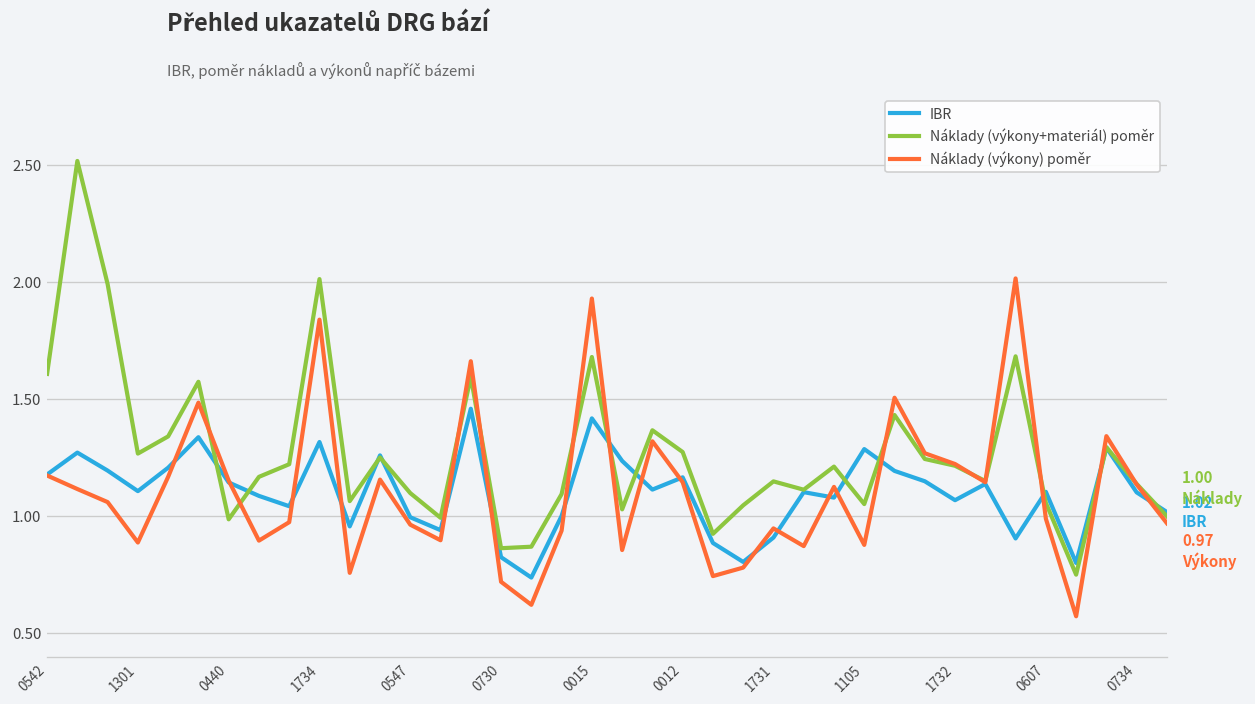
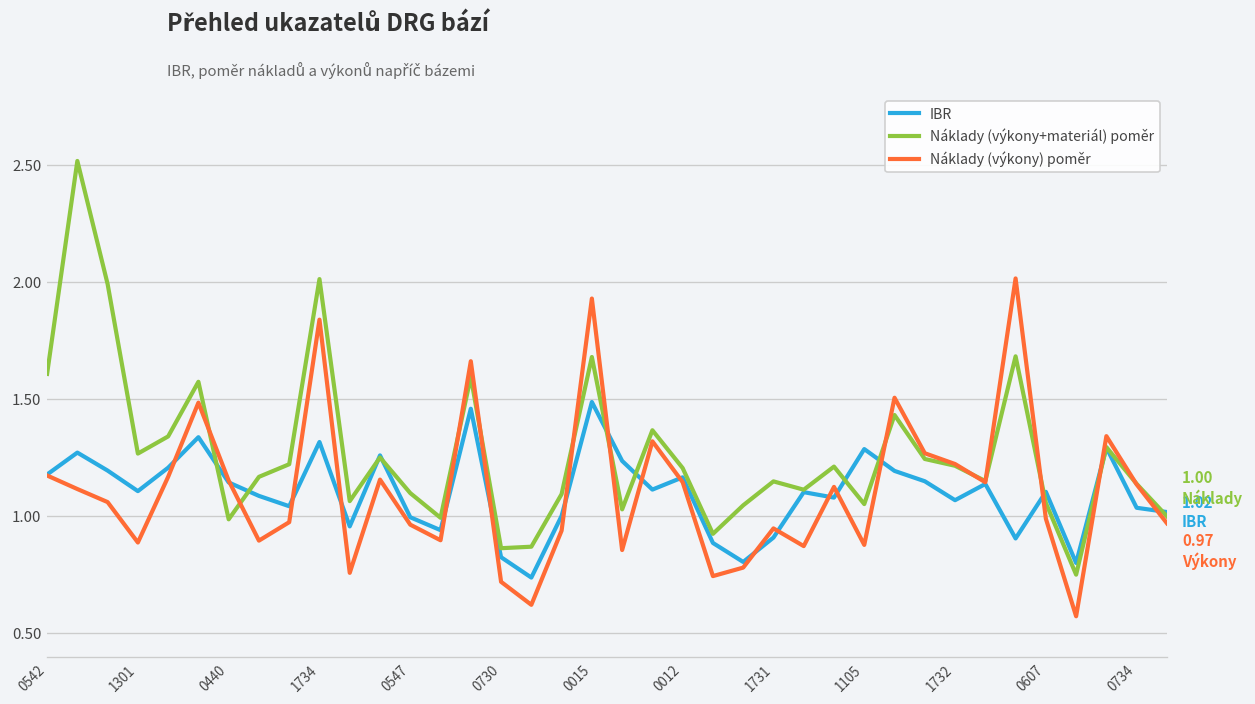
IBR, 0015: 1.42 -> 1.49
Náklady (výkony+materiál) poměr, 0012: 1.27 -> 1.21
IBR, 0734: 1.10 -> 1.04
